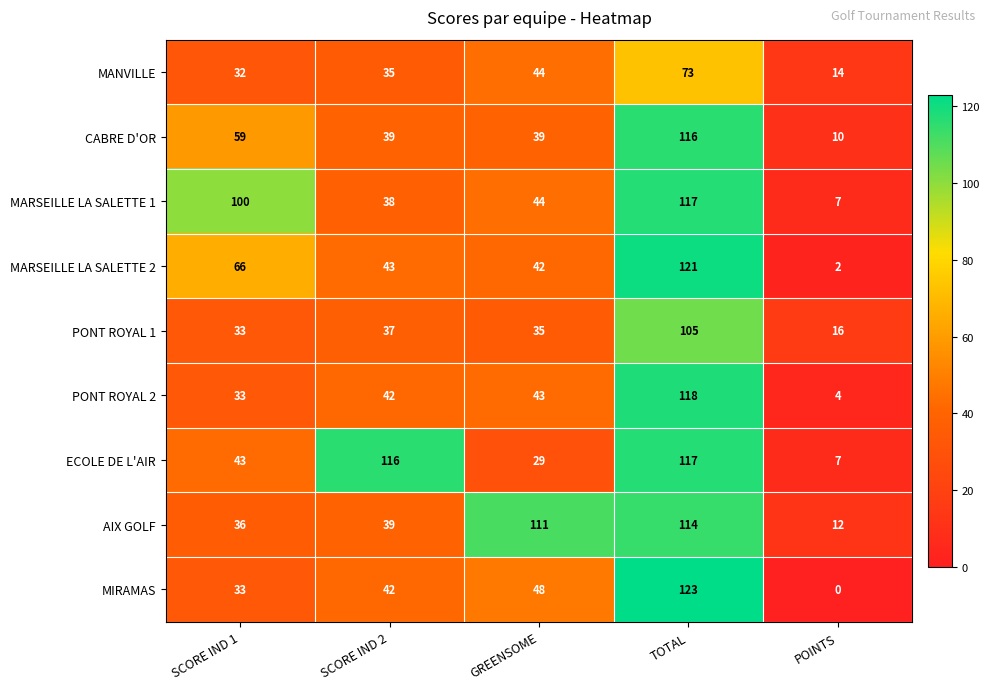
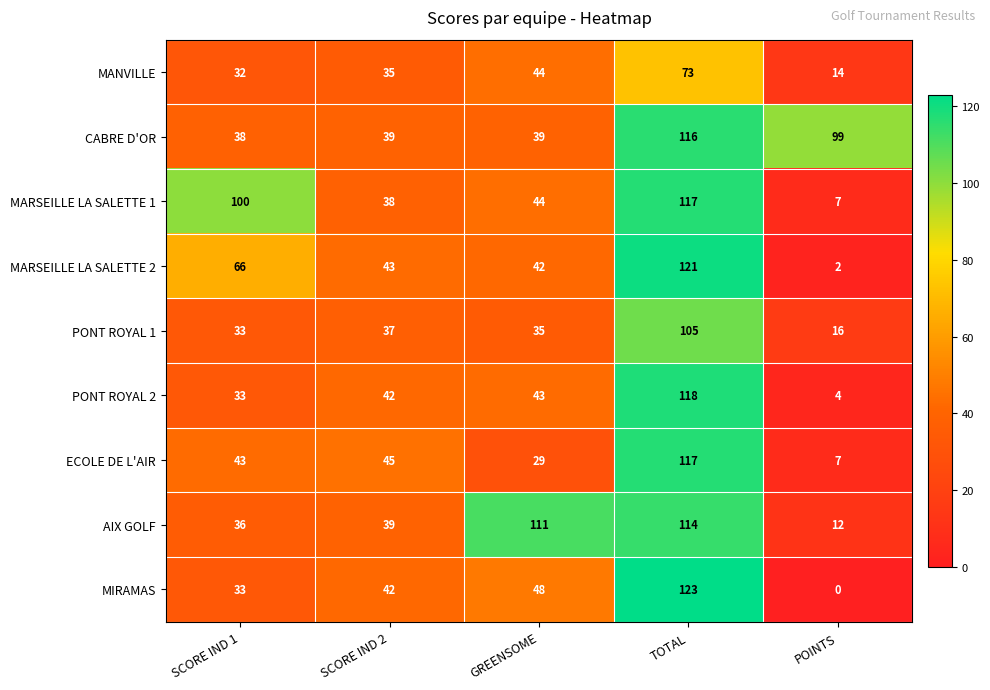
CABRE D'OR, SCORE IND 1: 59 -> 38
CABRE D'OR, POINTS: 10 -> 99
ECOLE DE L'AIR, SCORE IND 2: 116 -> 45
